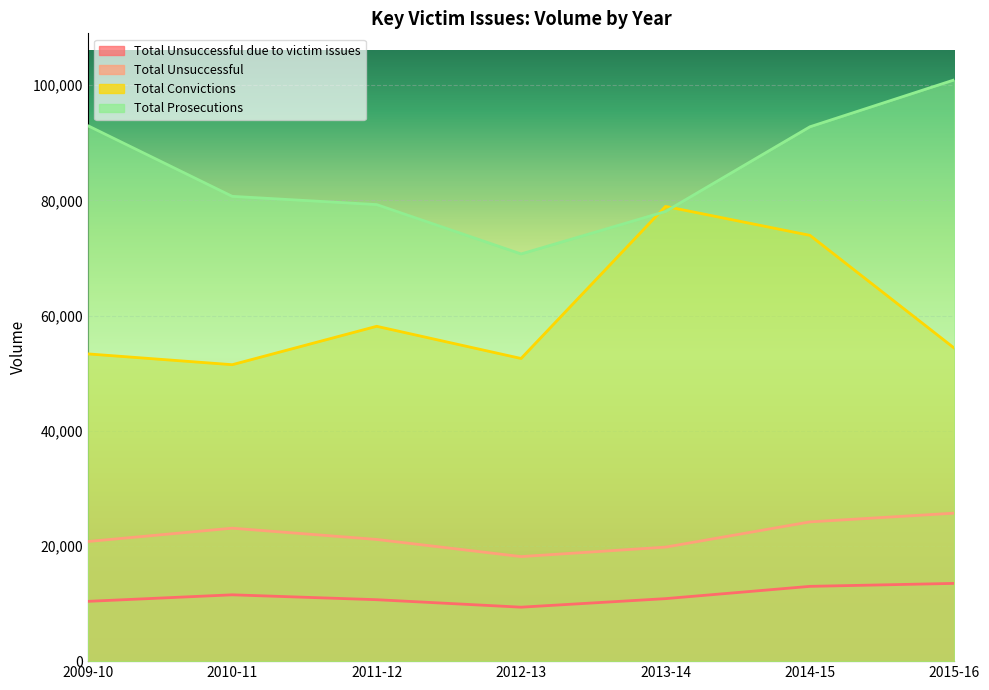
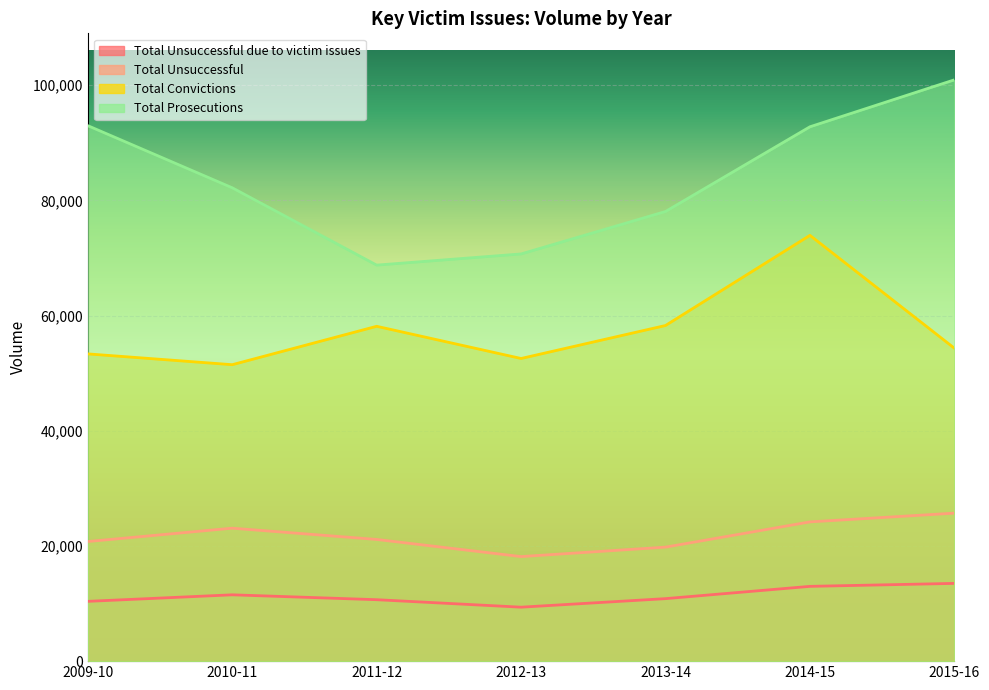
Total Prosecutions, 2010-11: 81,000 -> 82,000
Total Prosecutions, 2011-12: 79,000 -> 69,000
Total Convictions, 2013-14: 79,000 -> 58,000
